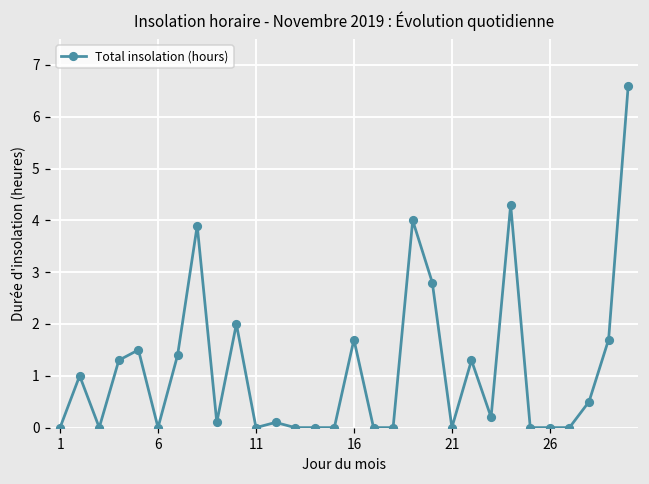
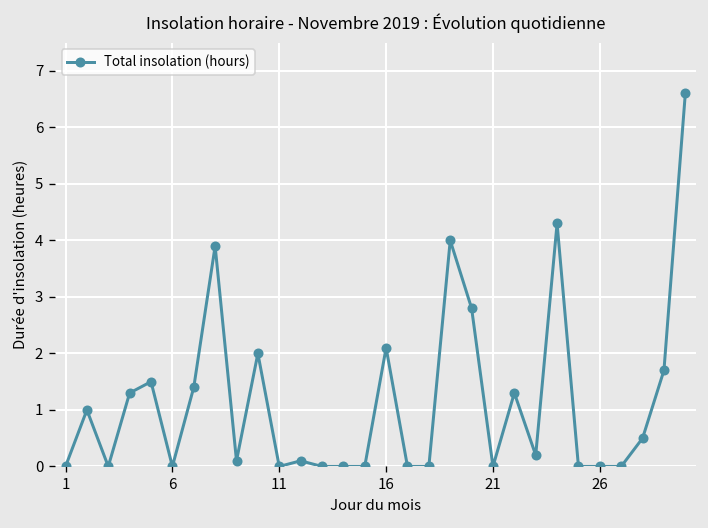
16: 1.7 -> 2.1
